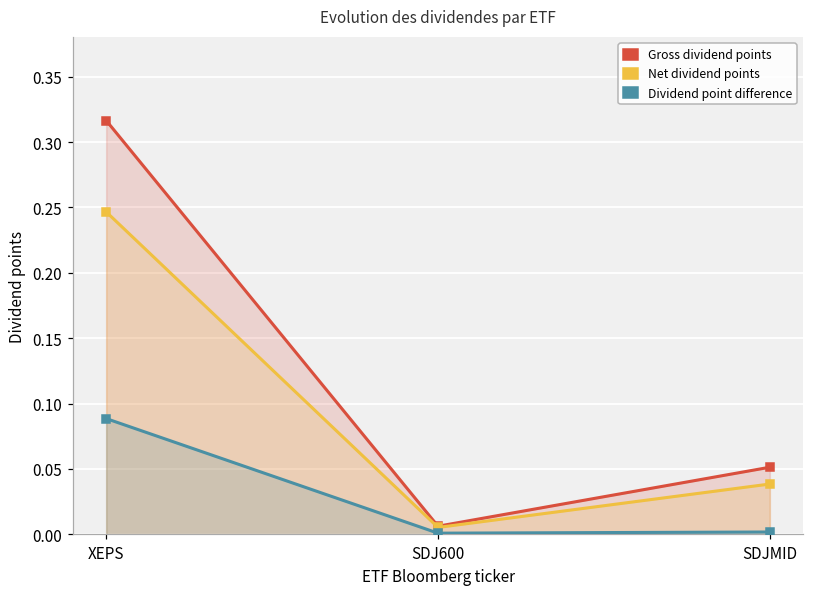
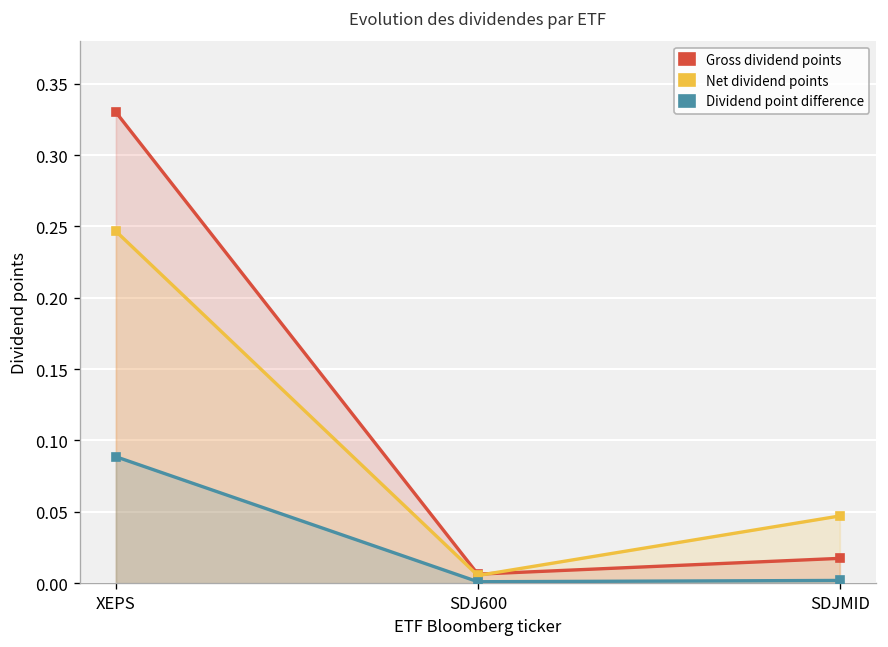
Gross dividend points, XEPS: 0.316 -> 0.330
Gross dividend points, SDJMID: 0.051 -> 0.017
Net dividend points, SDJMID: 0.039 -> 0.047
